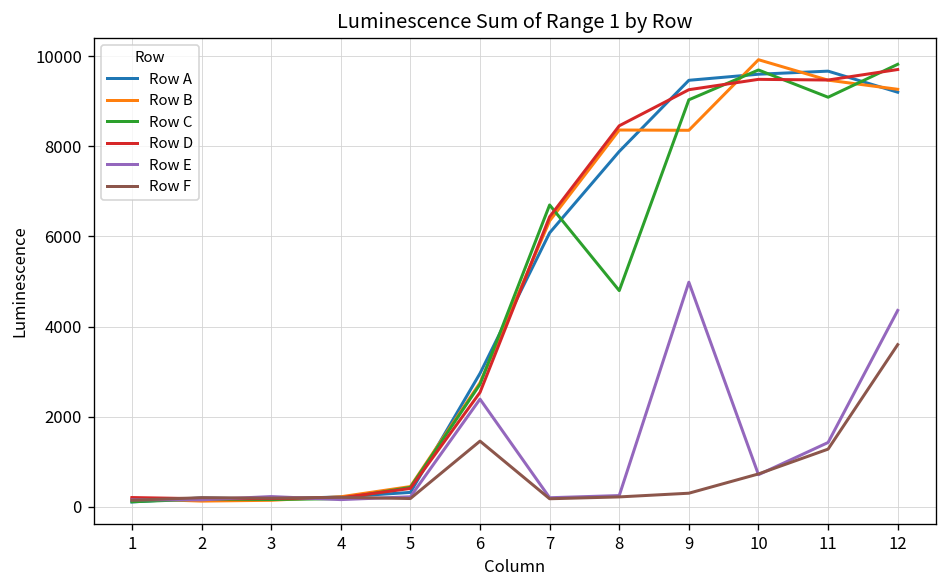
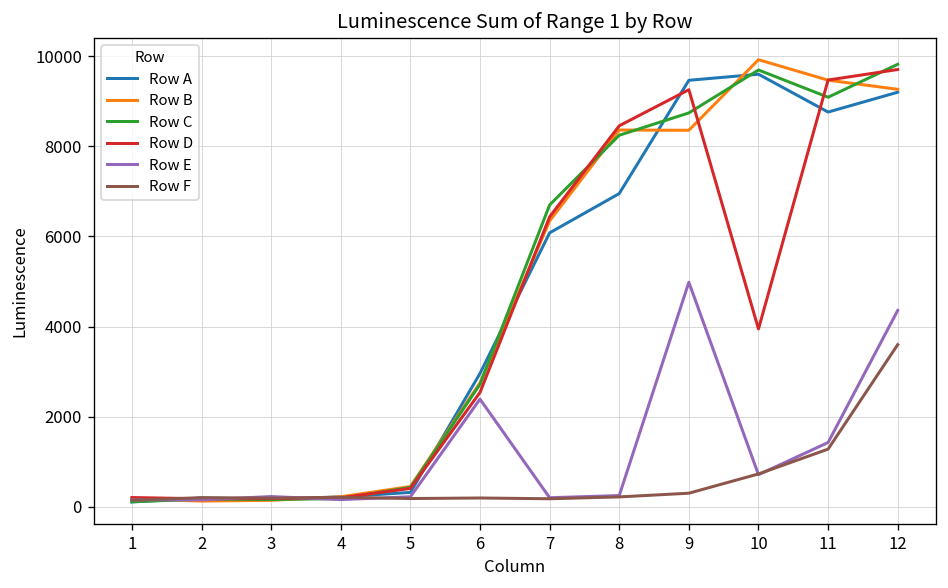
Row F, 6: 1500 -> 200
Row A, 8: 7900 -> 7000
Row C, 8: 4800 -> 8200
Row C, 9: 9000 -> 8700
Row D, 10: 9500 -> 3900
Row A, 11: 9700 -> 8800
